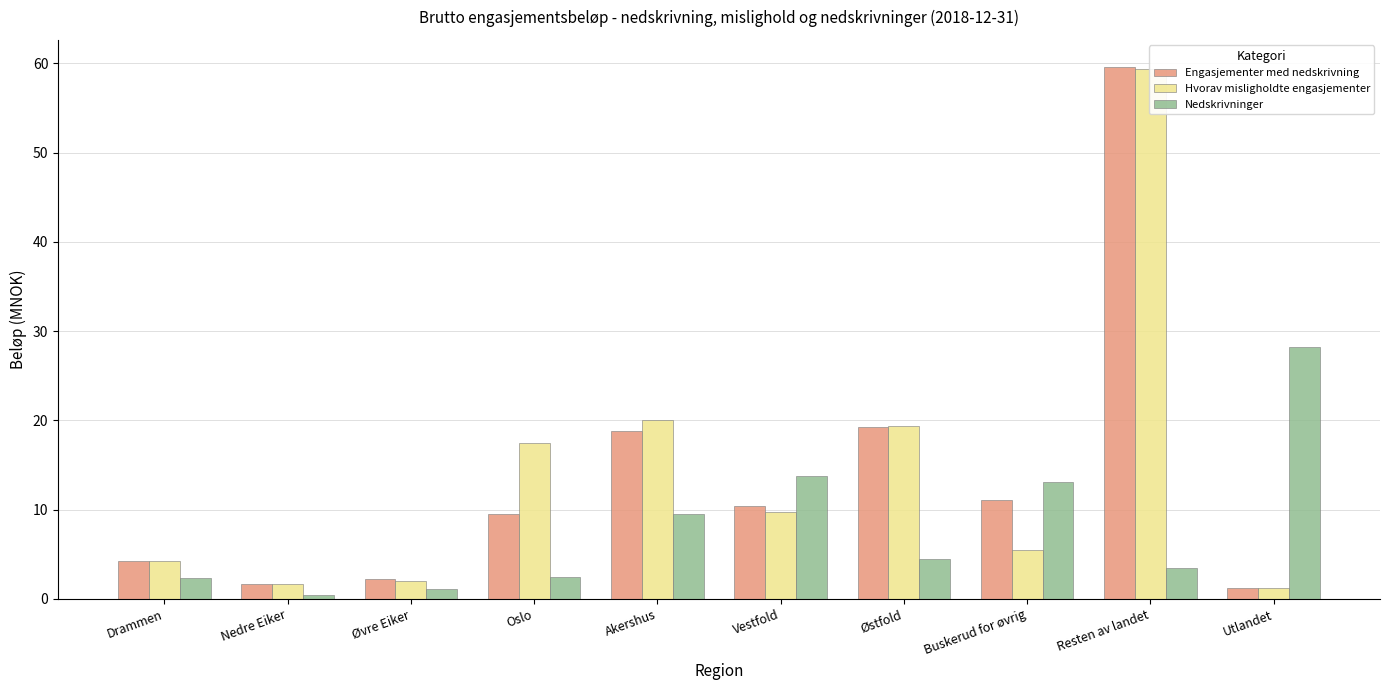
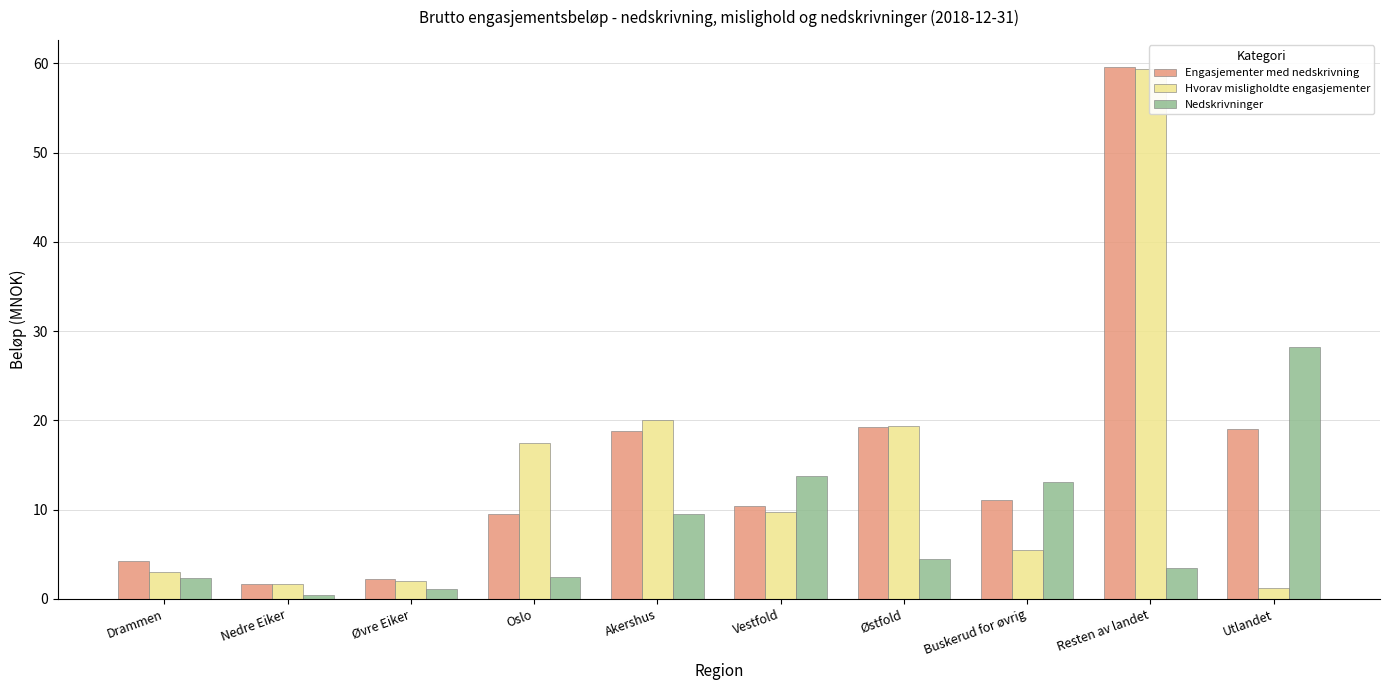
Hvorav misligholdte engasjementer, Drammen: 4 -> 3
Engasjementer med nedskrivning, Utlandet: 1 -> 19
